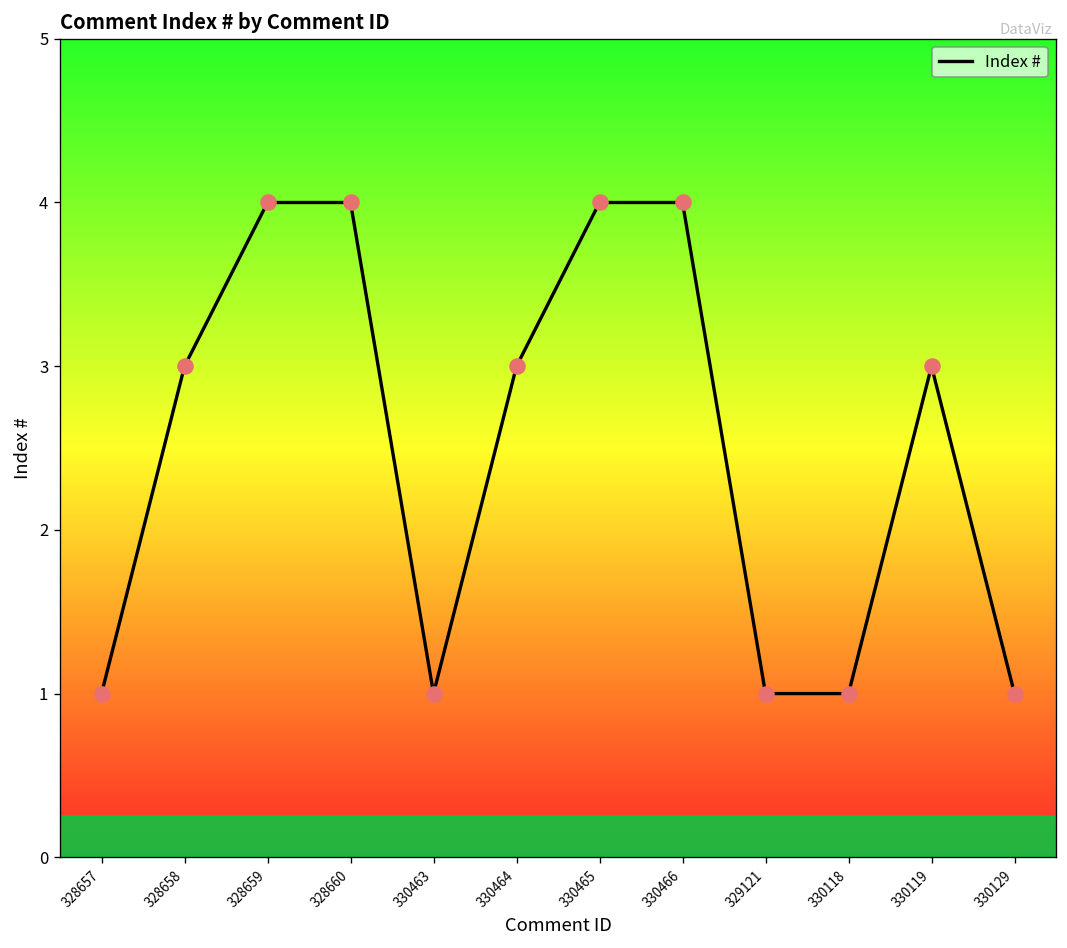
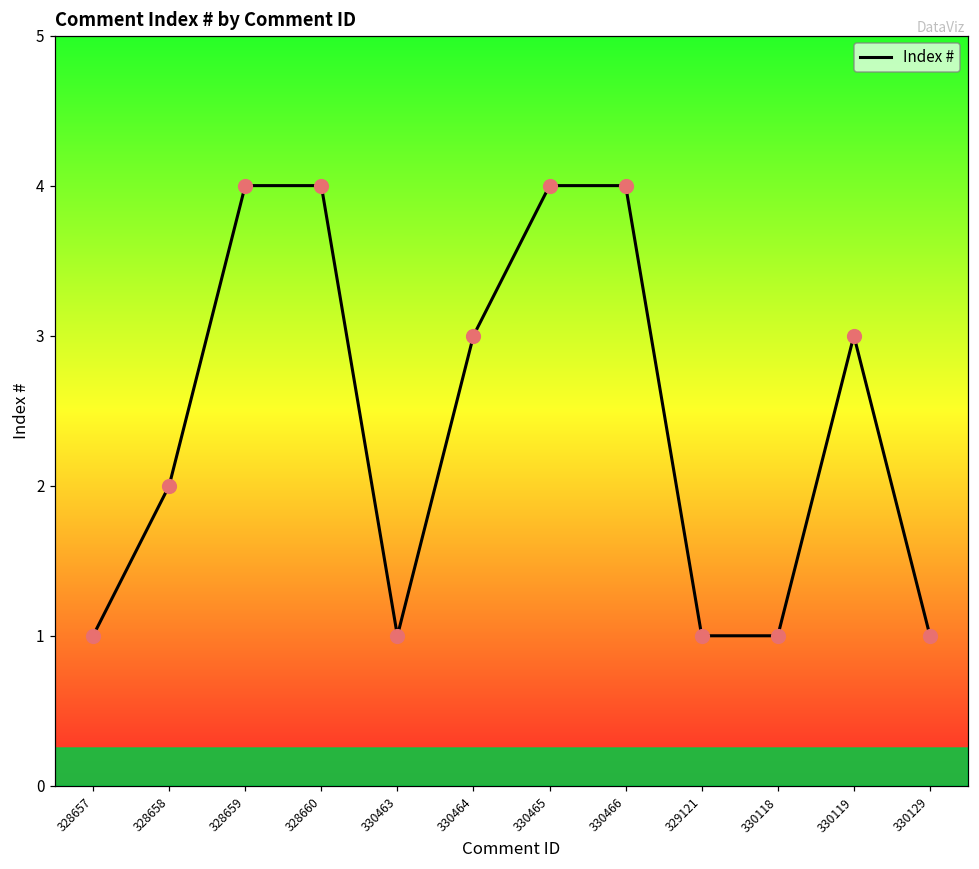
328658: 3 -> 2
